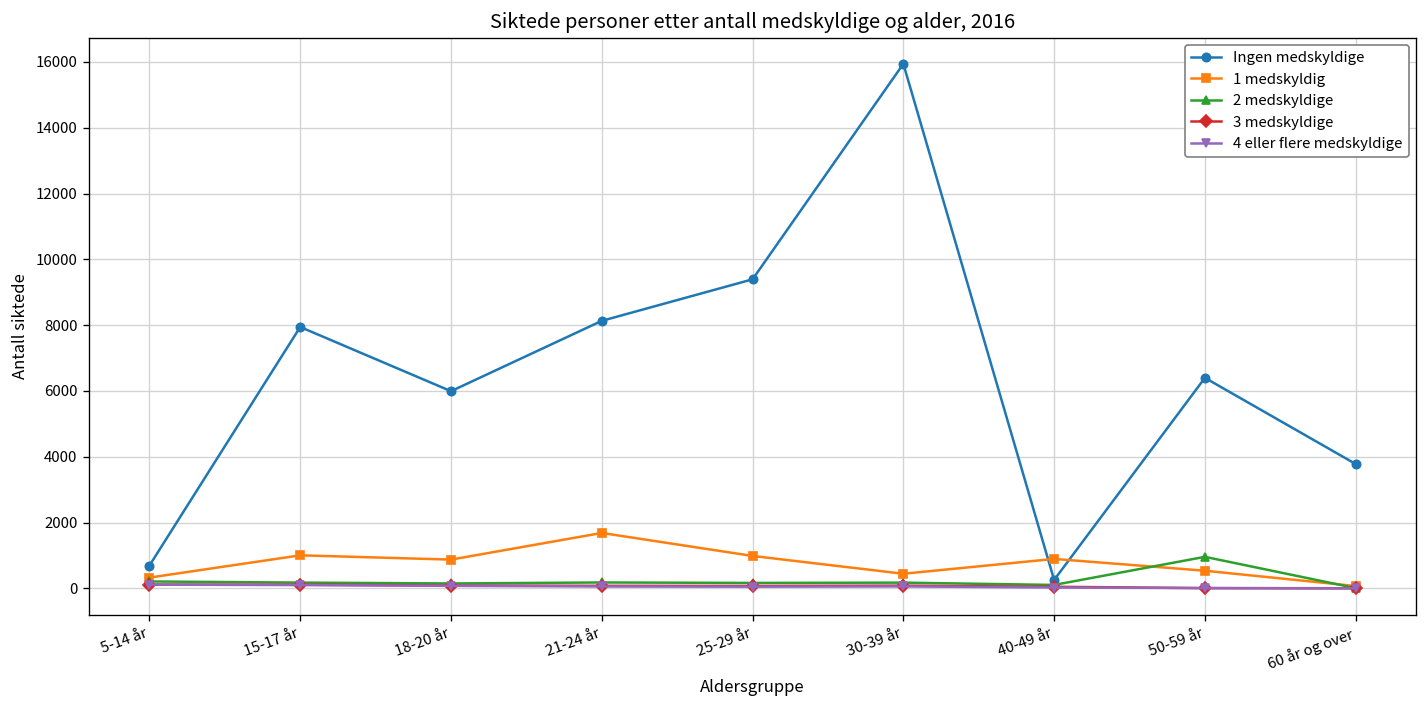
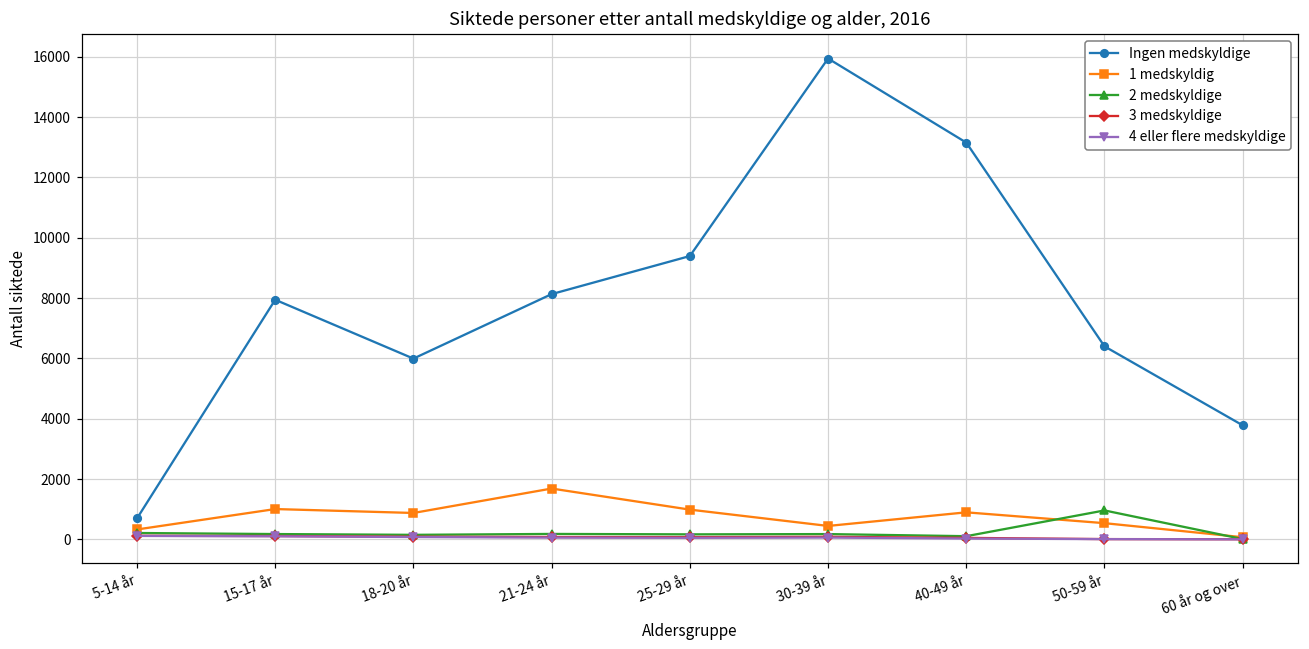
Ingen medskyldige, 40-49 år: 300 -> 13200
